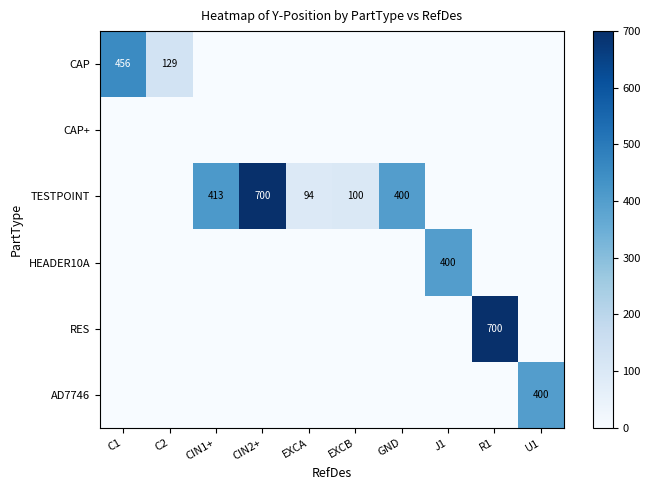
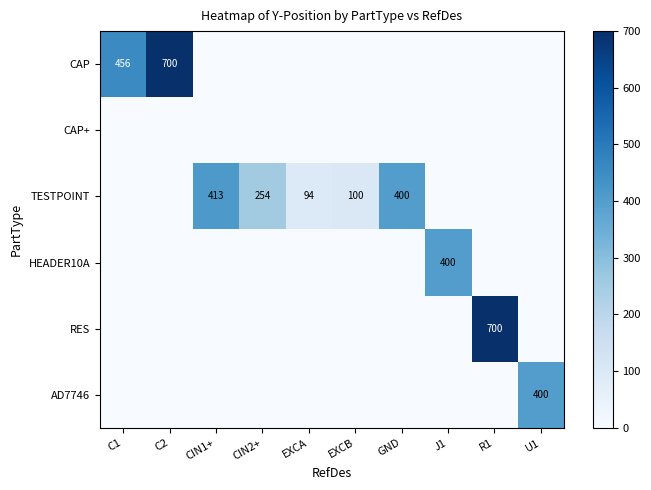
CAP, C2: 129 -> 700
TESTPOINT, CIN2+: 700 -> 254
